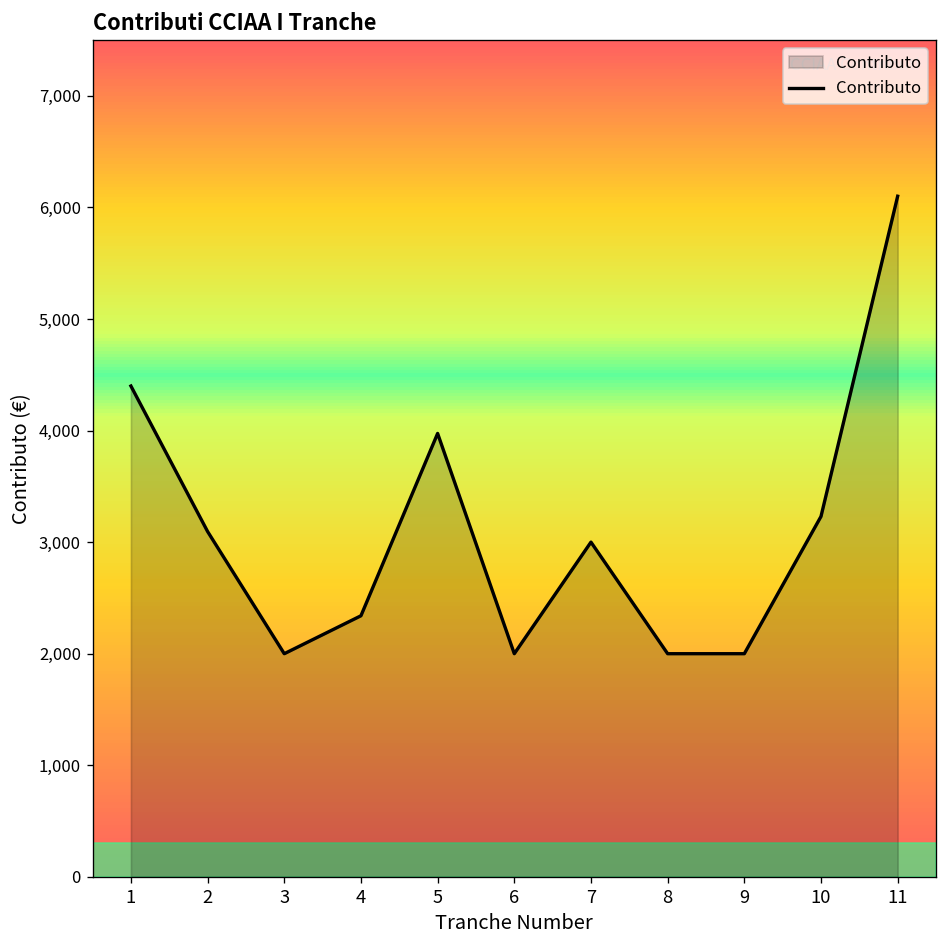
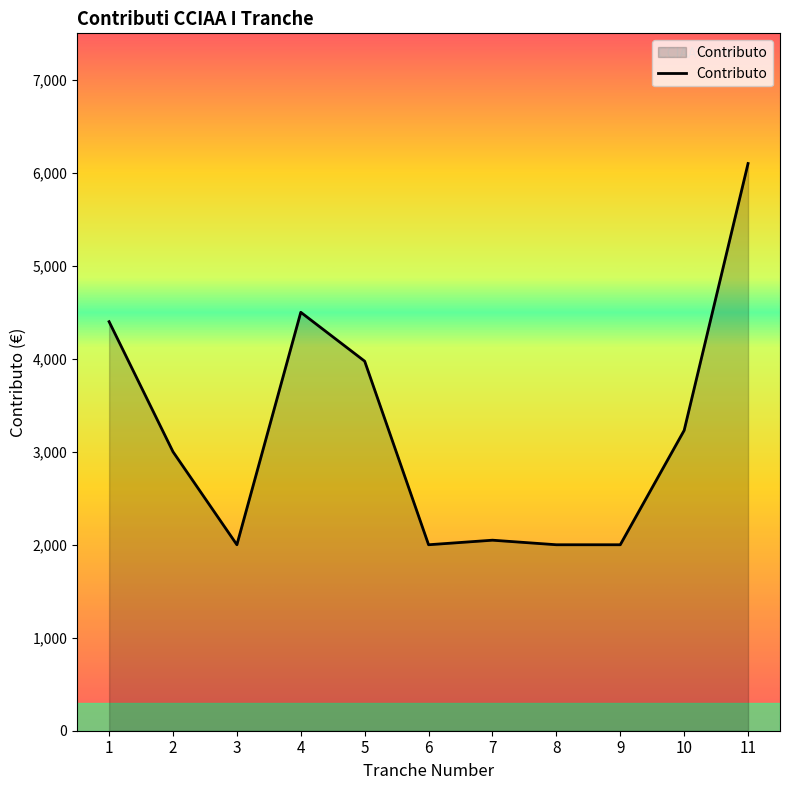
2: 3,100 -> 3,000
4: 2,300 -> 4,500
7: 3,000 -> 2,000
